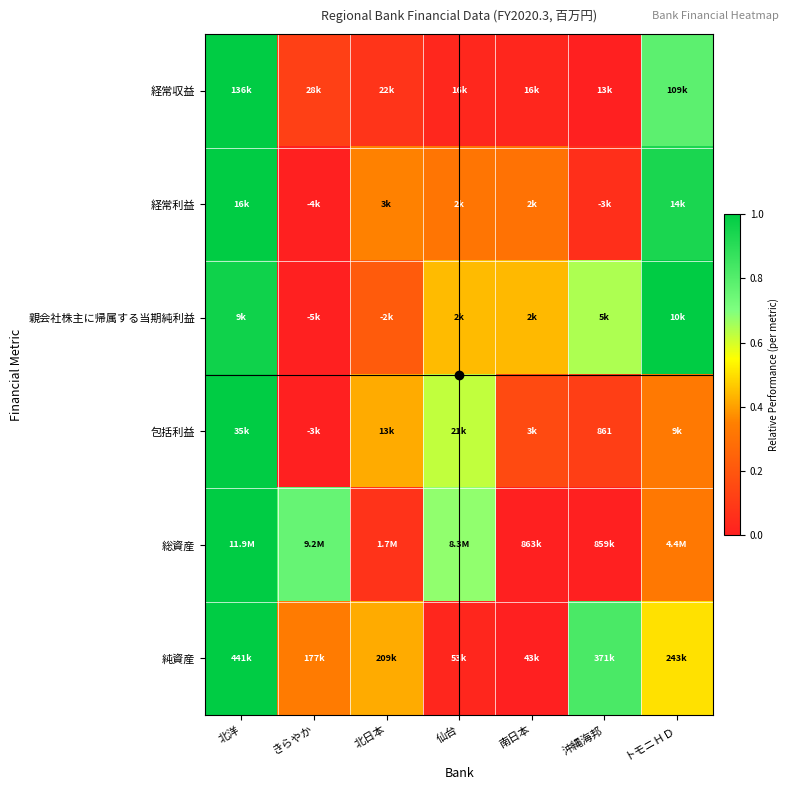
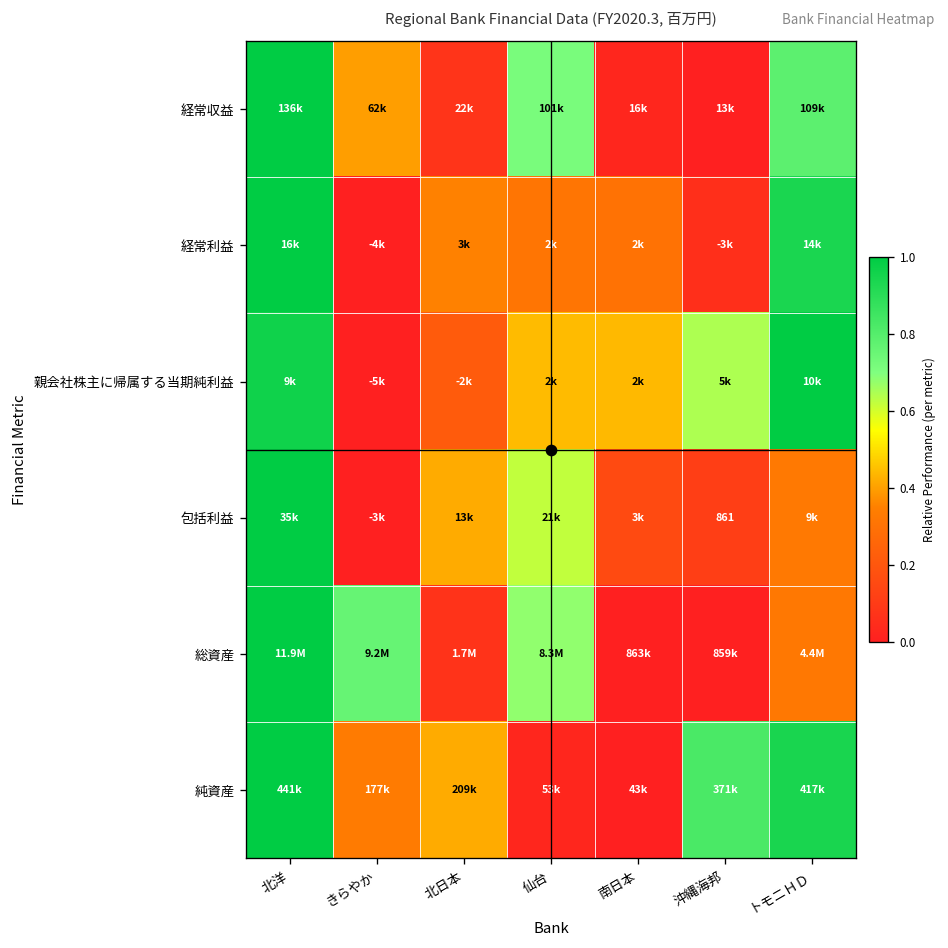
経常収益, きらやか: 28k -> 62k
経常収益, 仙台: 16k -> 101k
純資産, トモニＨＤ: 243k -> 417k
